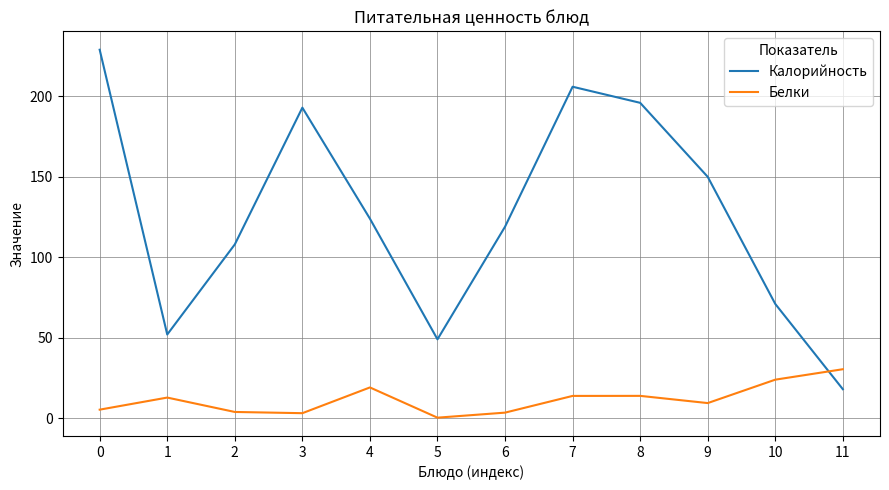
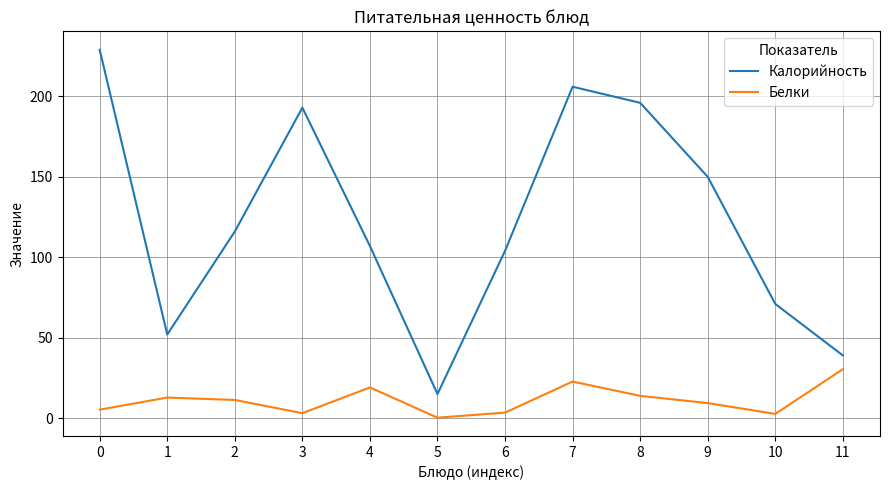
Калорийность, 2: 108 -> 116
Белки, 2: 4 -> 11
Калорийность, 4: 124 -> 107
Калорийность, 5: 49 -> 15
Калорийность, 6: 119 -> 104
Белки, 7: 14 -> 23
Белки, 10: 24 -> 3
Калорийность, 11: 18 -> 39
